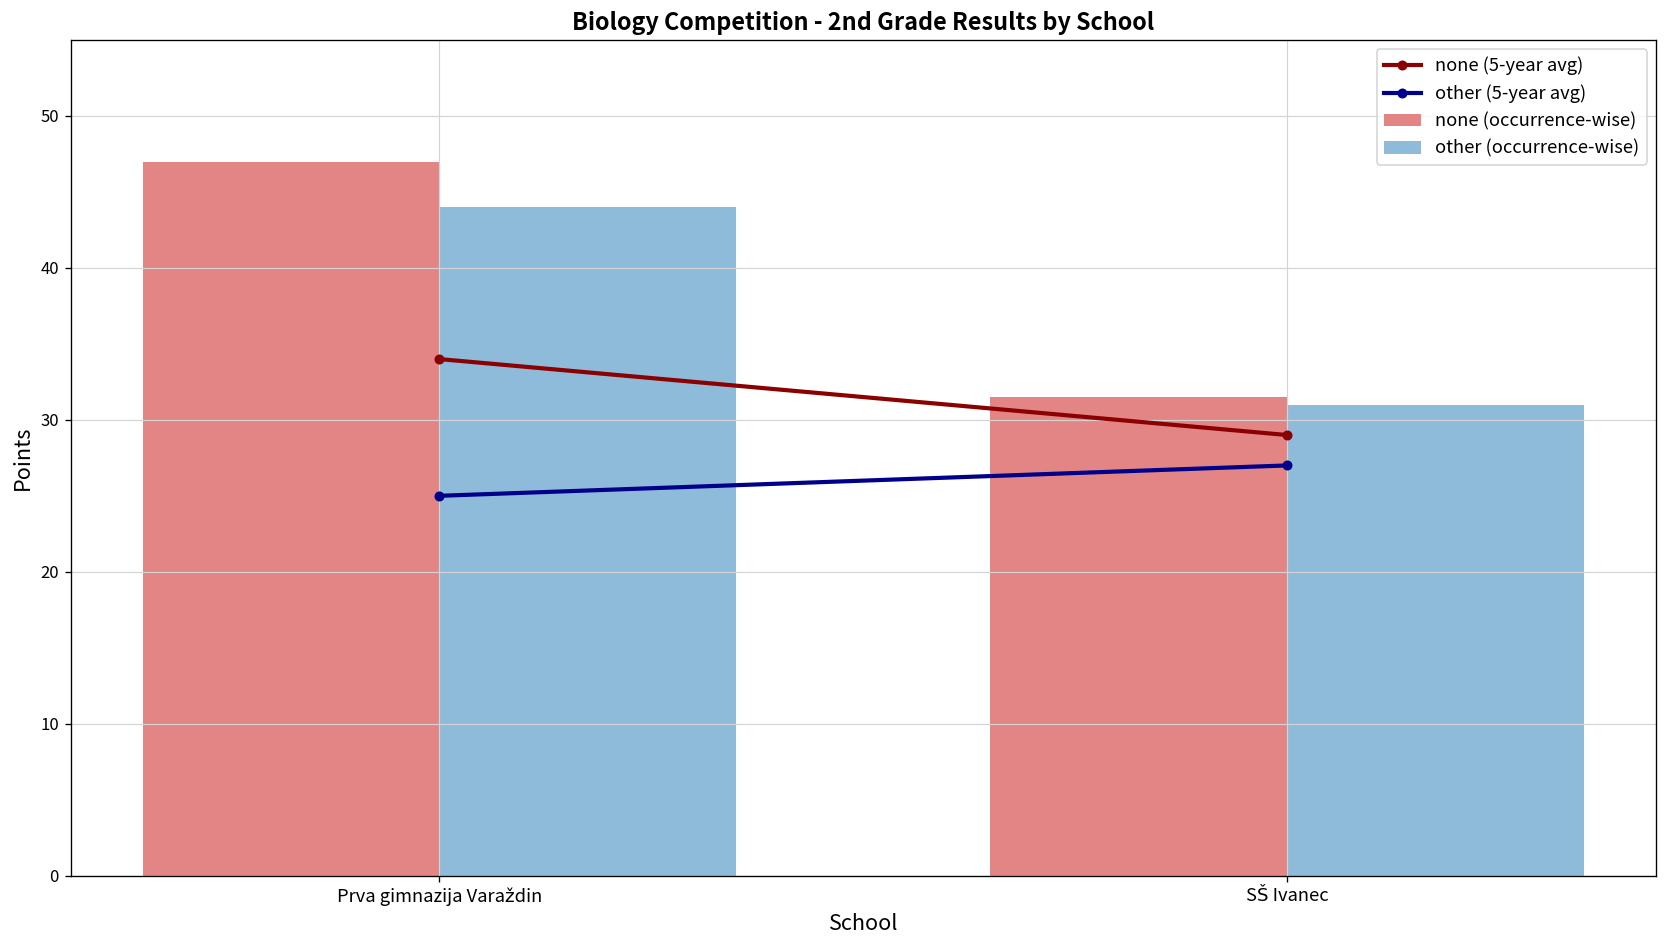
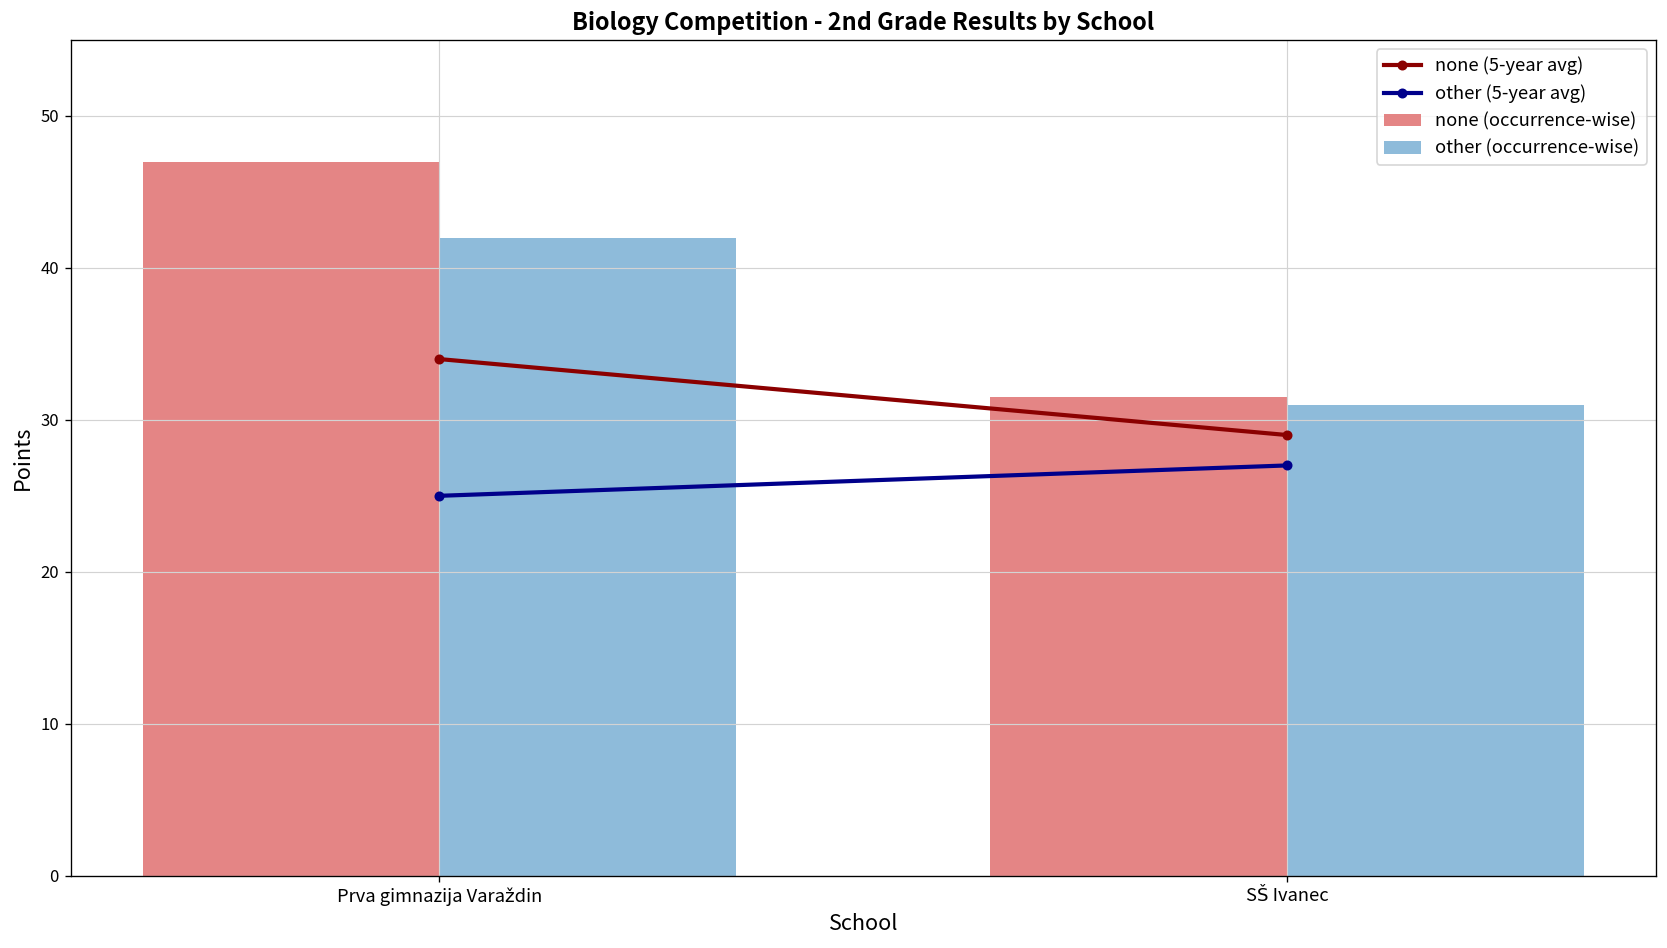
other (occurrence-wise), Prva gimnazija Varaždin: 44 -> 42
